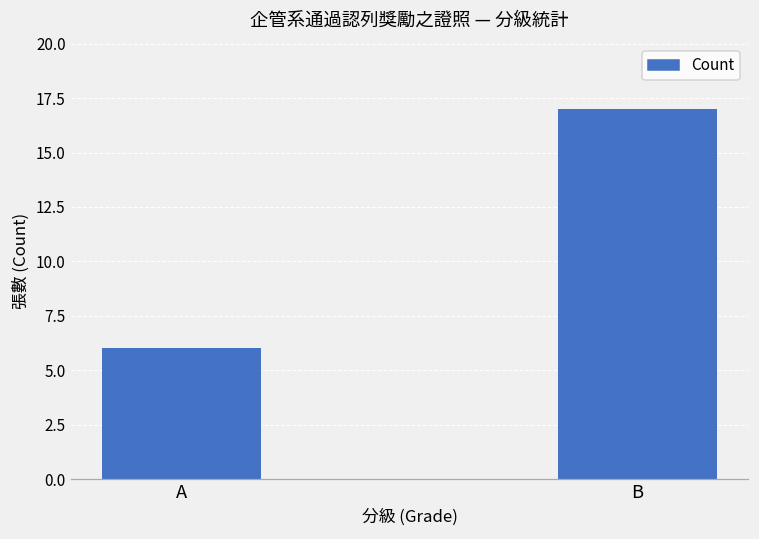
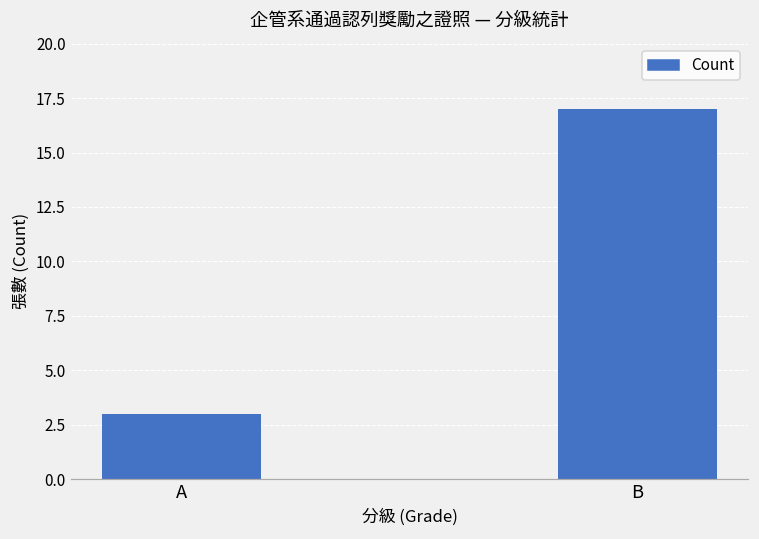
A: 6 -> 3
